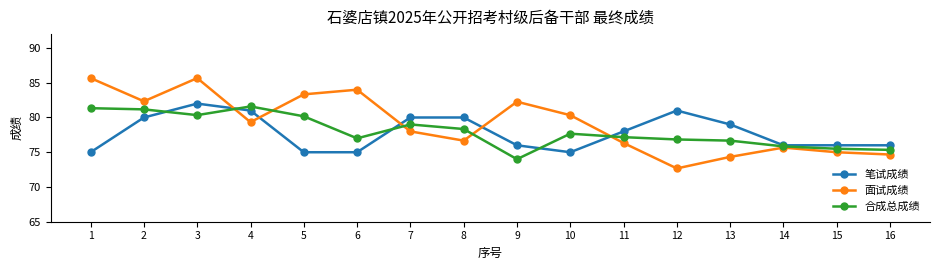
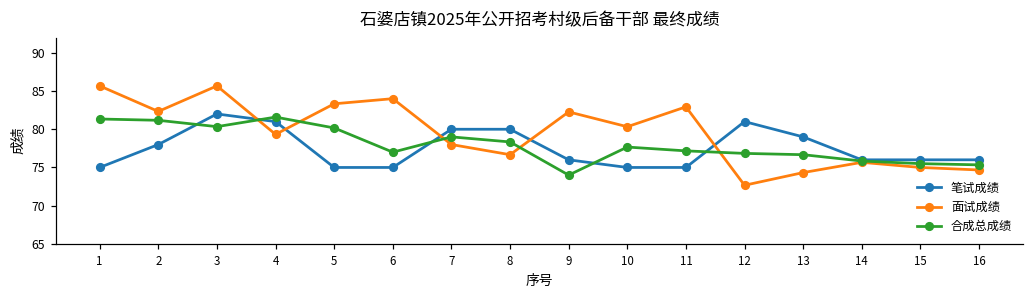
笔试成绩, 2: 80 -> 78
笔试成绩, 11: 78 -> 75
面试成绩, 11: 76 -> 83
